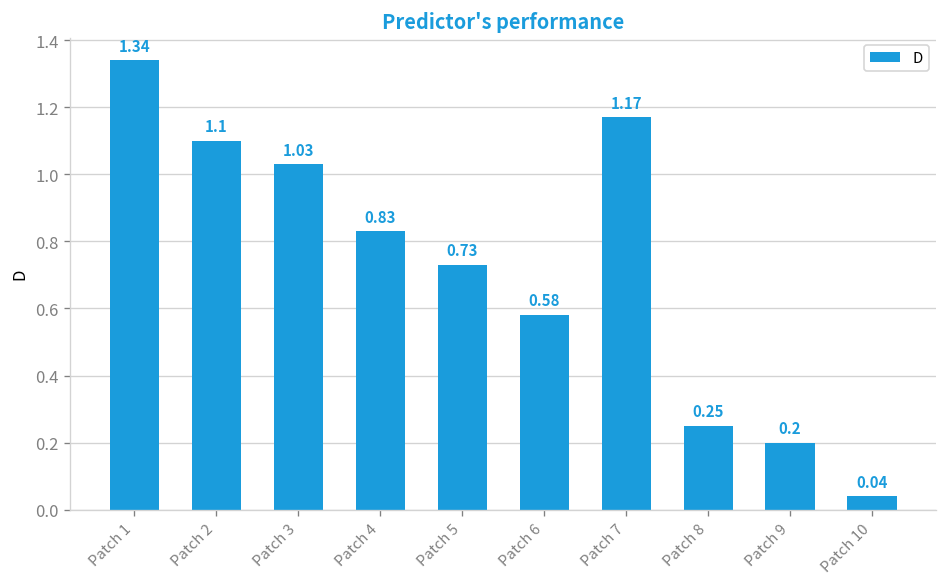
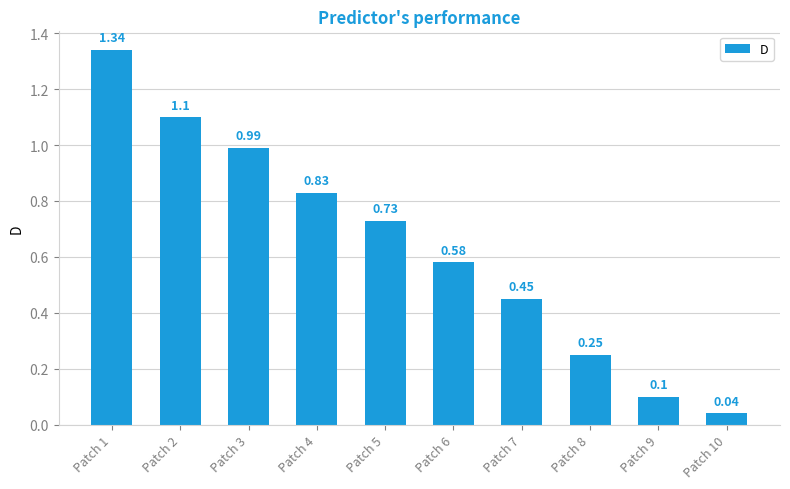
Patch 3: 1.03 -> 0.99
Patch 7: 1.17 -> 0.45
Patch 9: 0.2 -> 0.1
